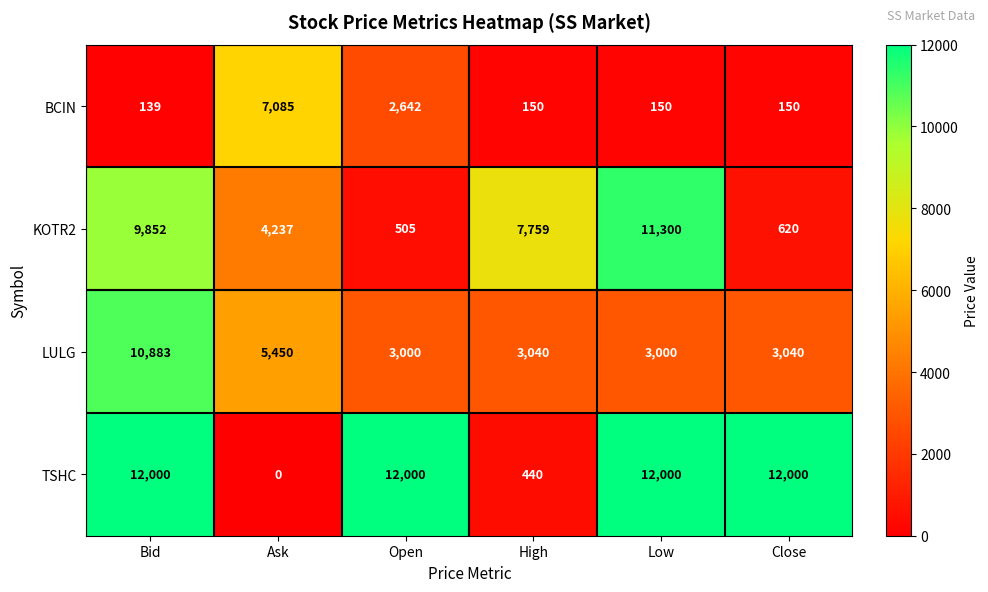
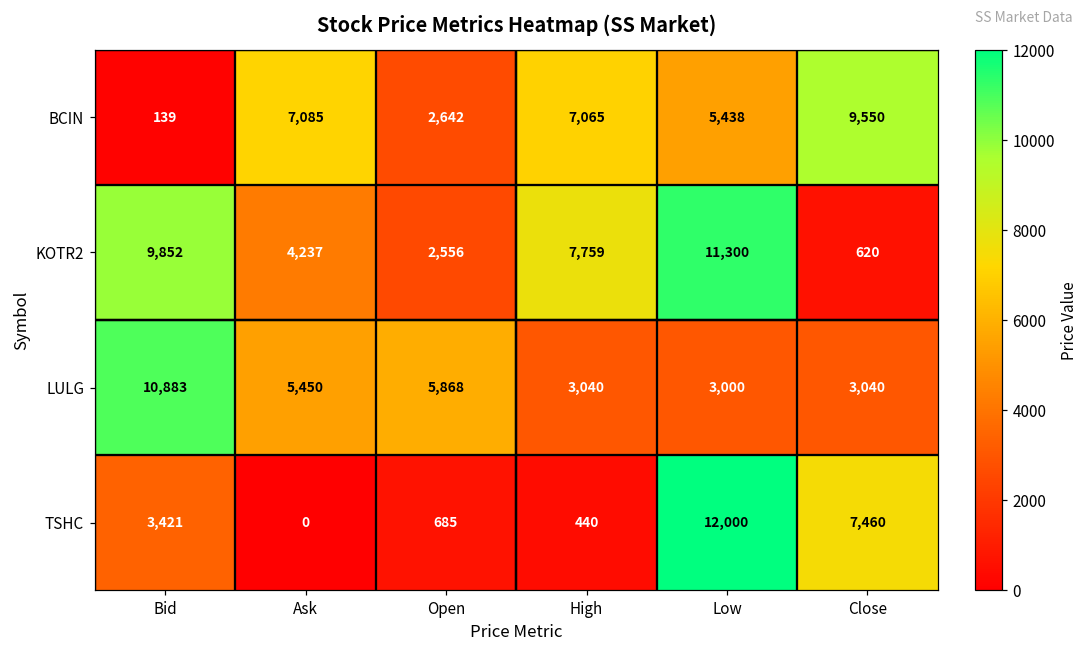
BCIN, High: 150 -> 7,065
BCIN, Low: 150 -> 5,438
BCIN, Close: 150 -> 9,550
KOTR2, Open: 505 -> 2,556
LULG, Open: 3,000 -> 5,868
TSHC, Bid: 12,000 -> 3,421
TSHC, Open: 12,000 -> 685
TSHC, Close: 12,000 -> 7,460
